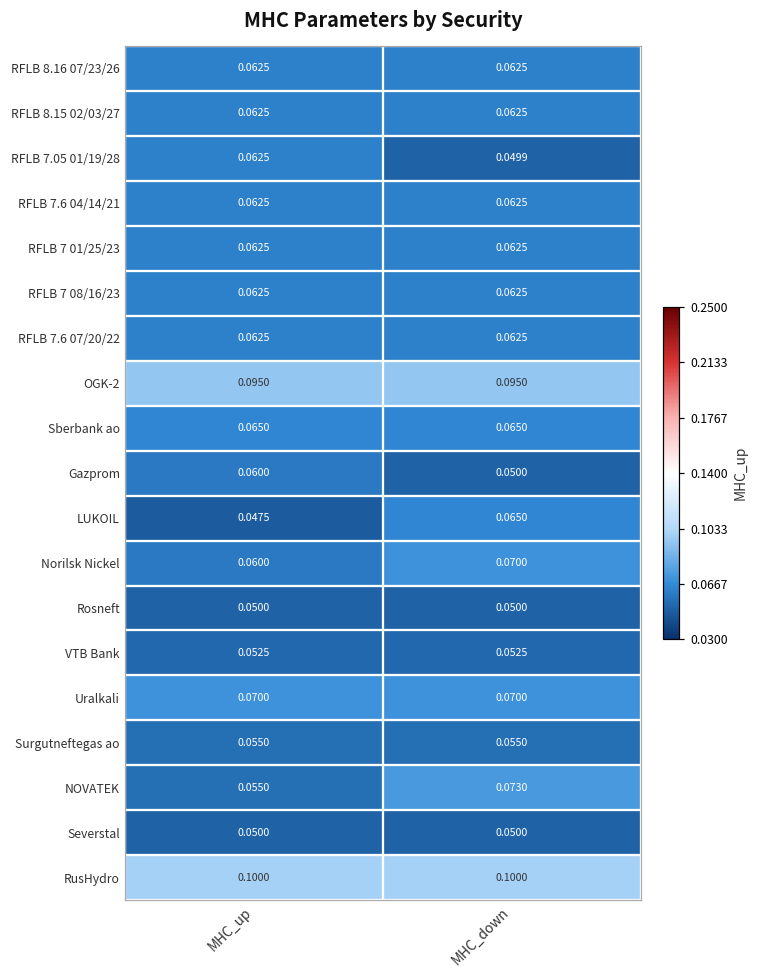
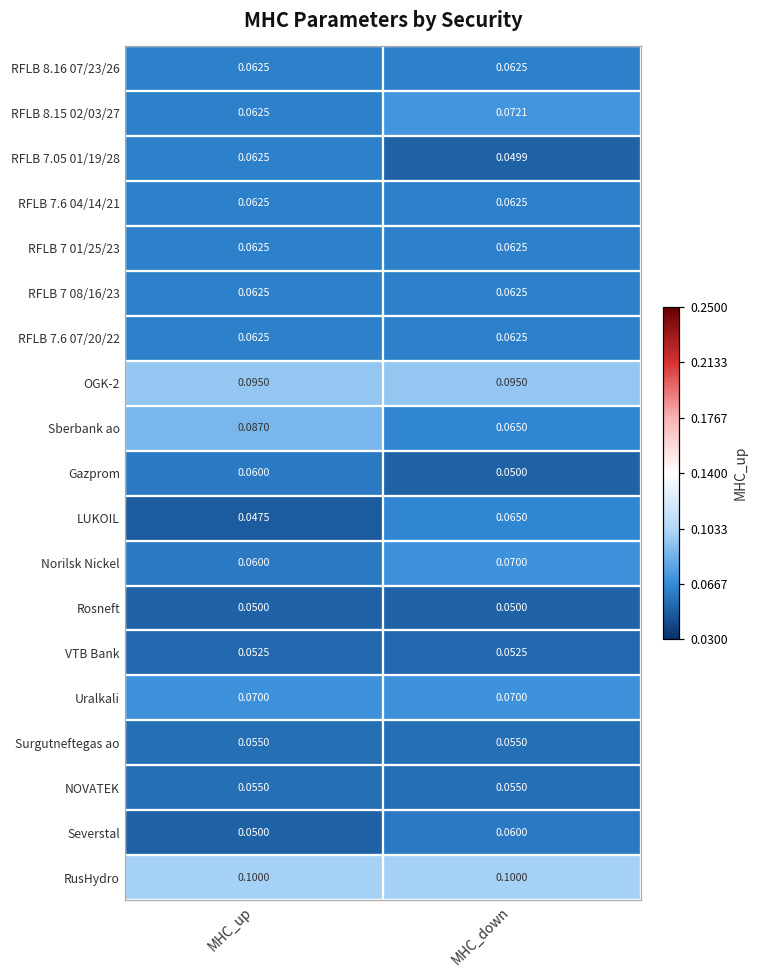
RFLB 8.15 02/03/27, MHC_down: 0.0625 -> 0.0721
Sberbank ao, MHC_up: 0.0650 -> 0.0870
NOVATEK, MHC_down: 0.0730 -> 0.0550
Severstal, MHC_down: 0.0500 -> 0.0600
